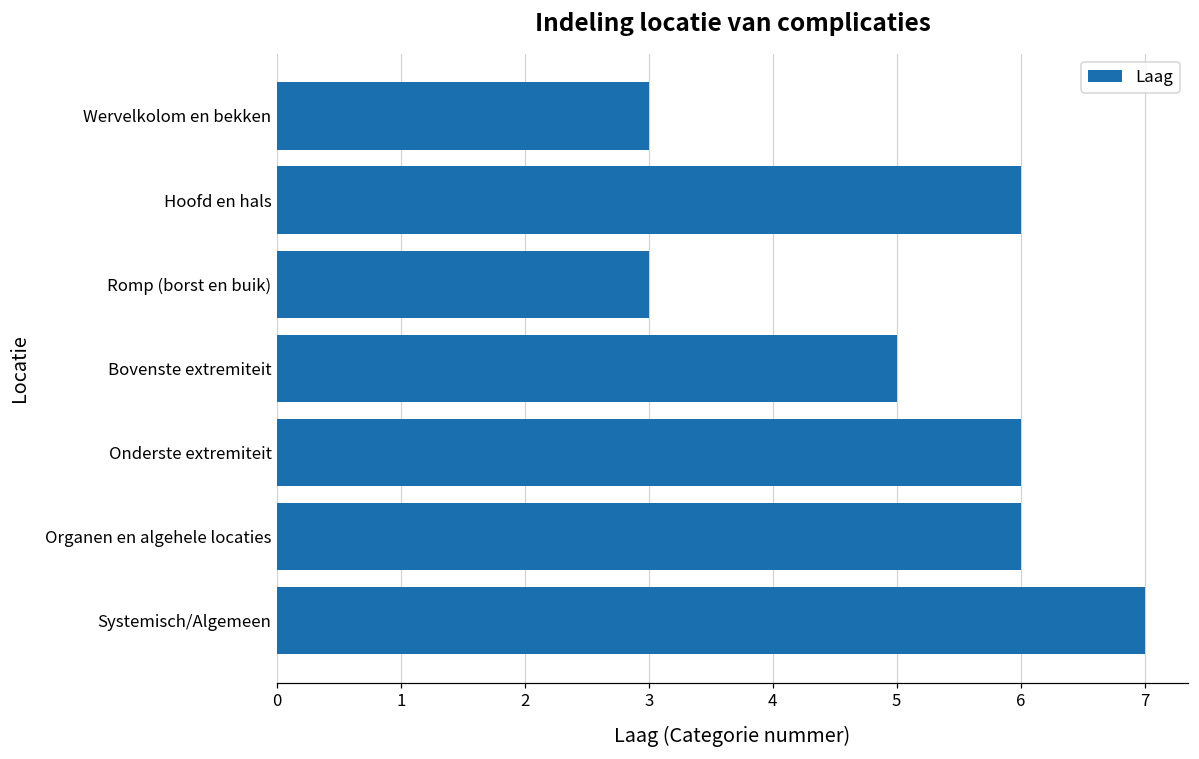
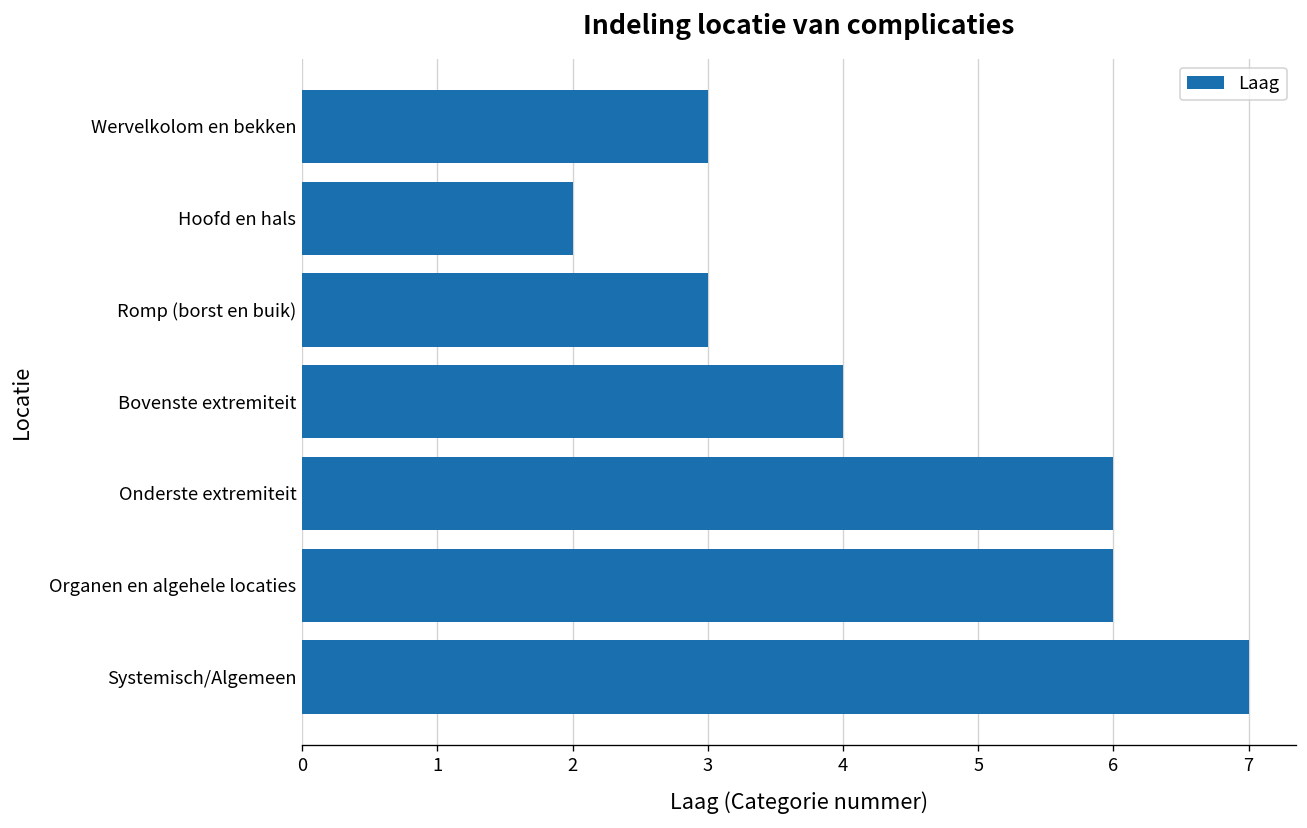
Hoofd en hals: 6 -> 2
Bovenste extremiteit: 5 -> 4
